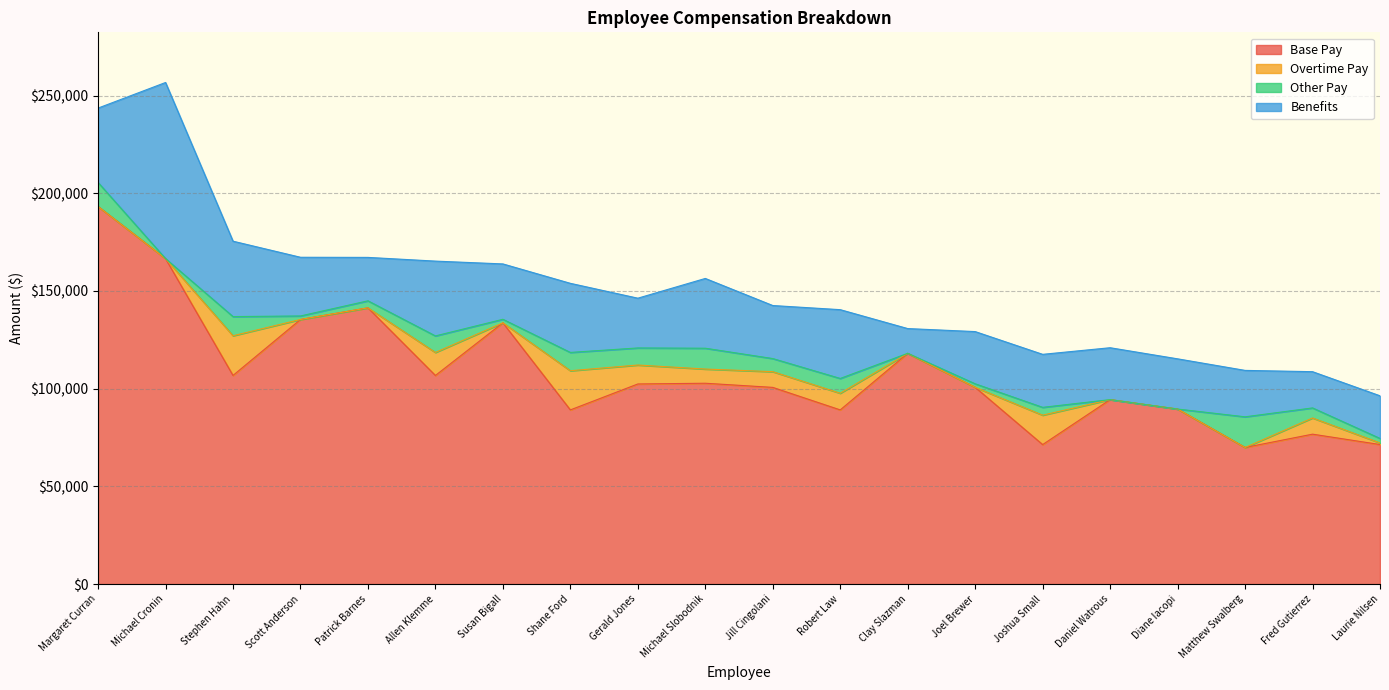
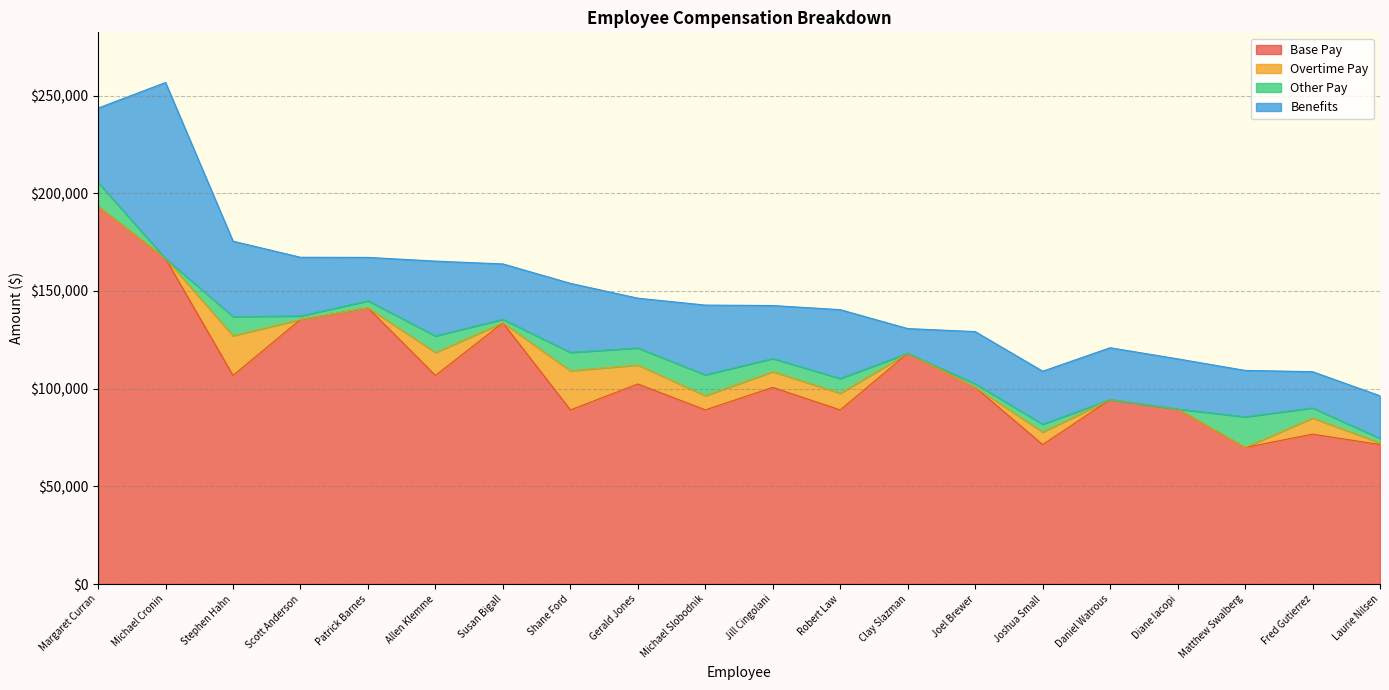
Base Pay, Michael Slobodnik: $103,000 -> $89,000
Overtime Pay, Joshua Small: $15,000 -> $6,000
